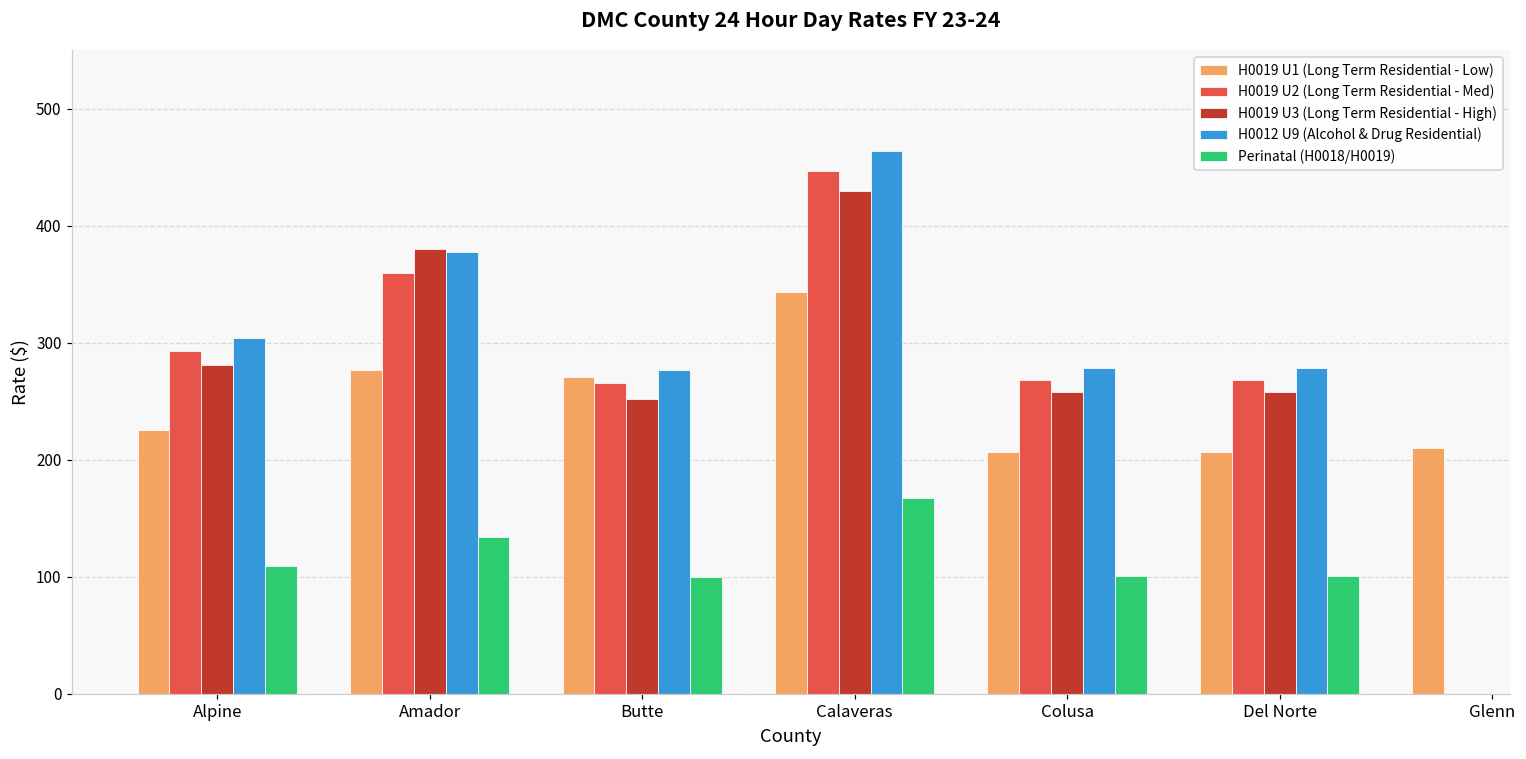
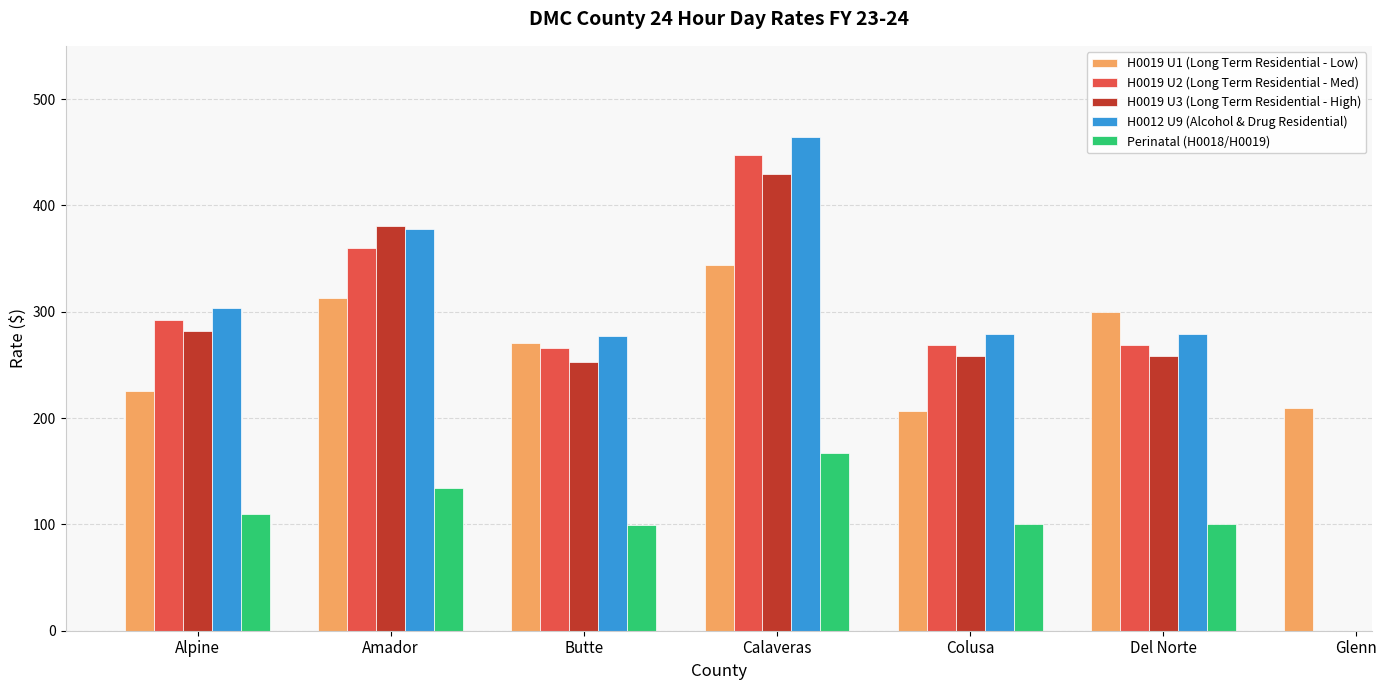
H0019 U1 (Long Term Residential - Low), Amador: 277 -> 313
H0019 U1 (Long Term Residential - Low), Del Norte: 207 -> 300
